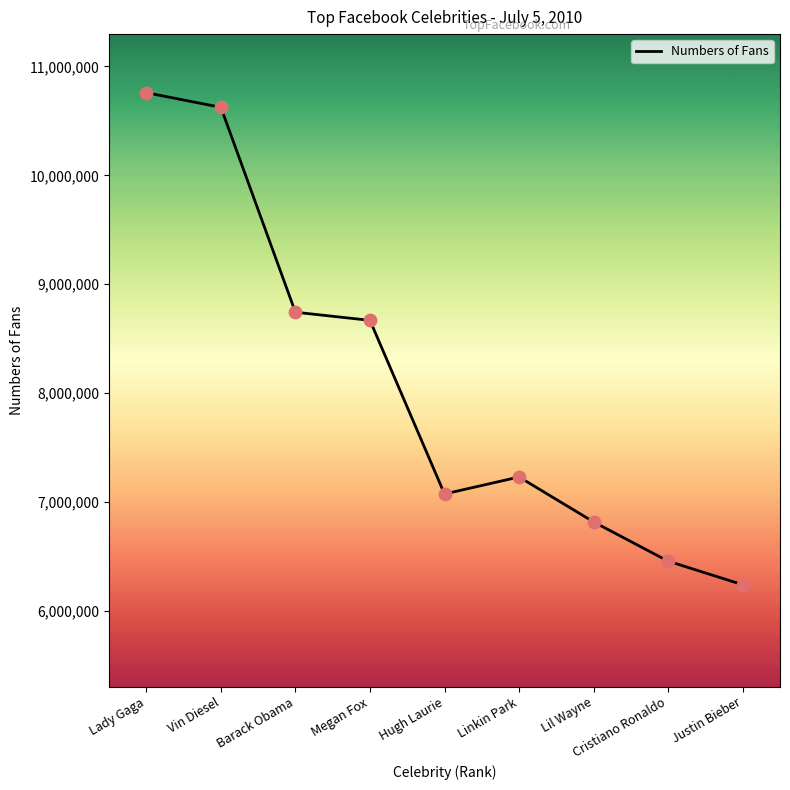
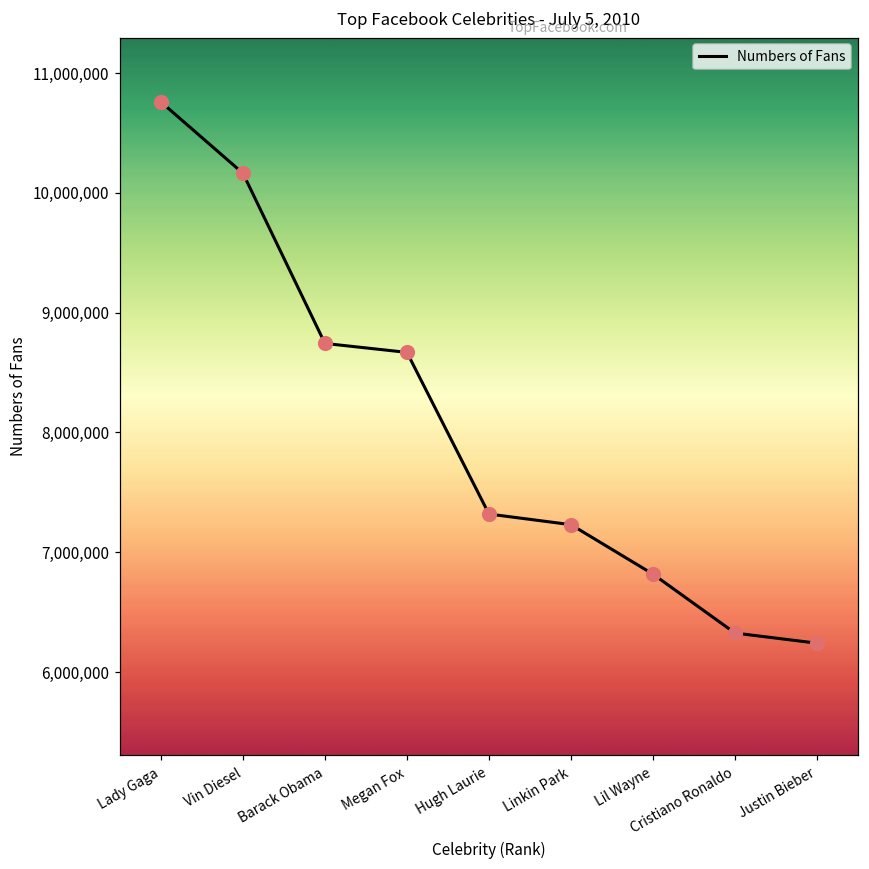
Vin Diesel: 10,630,000 -> 10,160,000
Hugh Laurie: 7,070,000 -> 7,320,000
Cristiano Ronaldo: 6,460,000 -> 6,330,000
